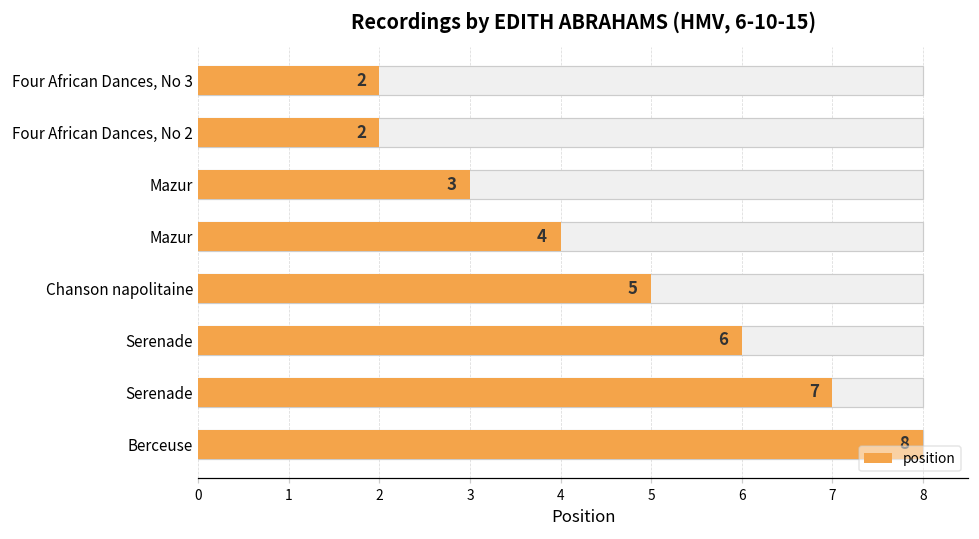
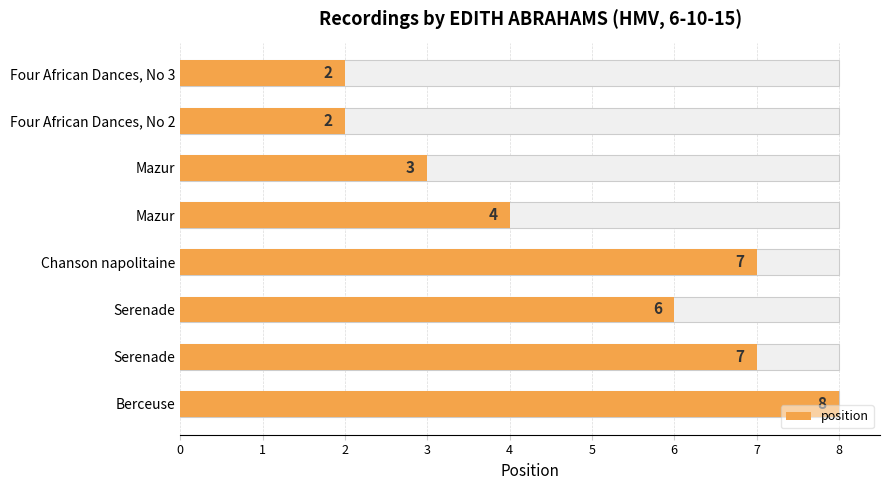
position, Chanson napolitaine: 5 -> 7
